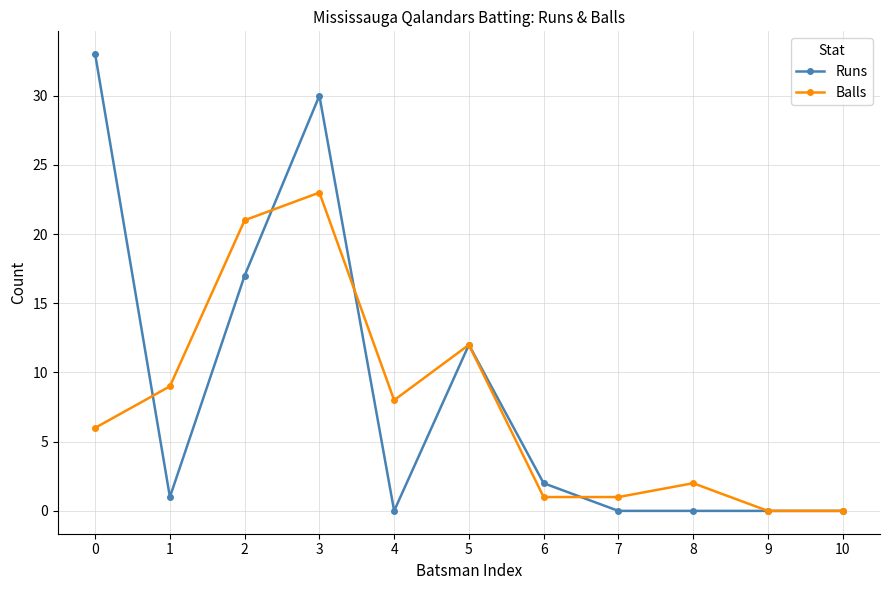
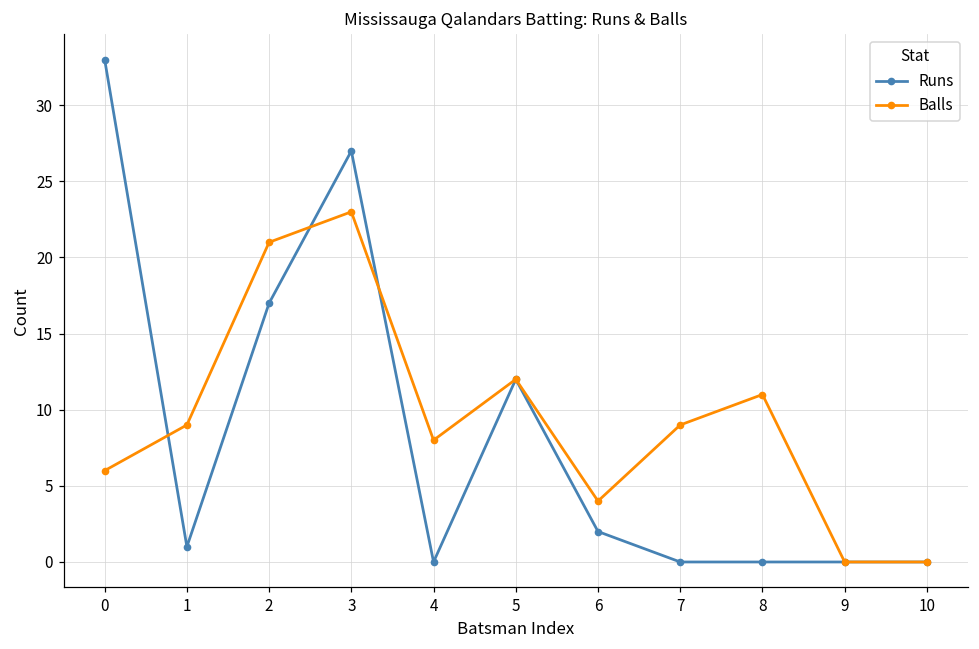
Runs, 3: 30 -> 27
Balls, 6: 1 -> 4
Balls, 7: 1 -> 9
Balls, 8: 2 -> 11
